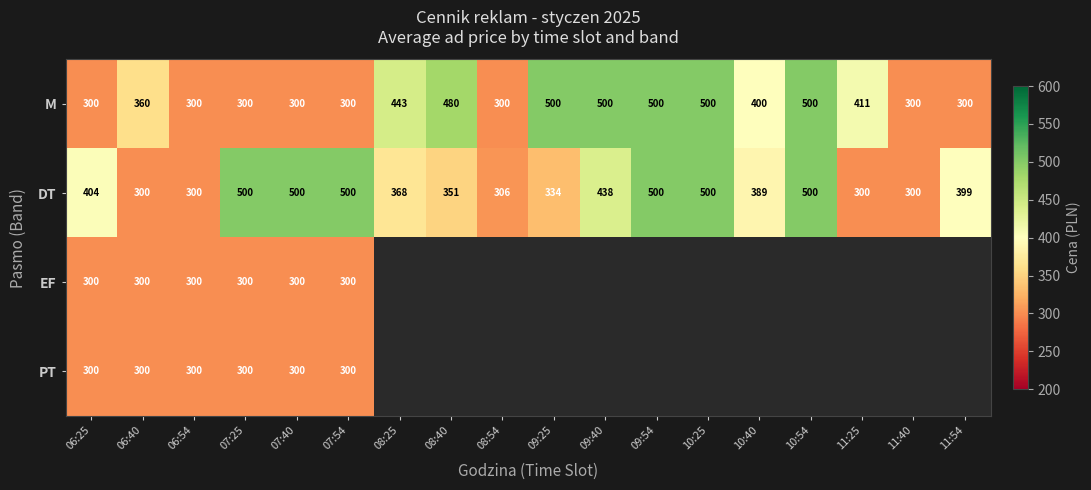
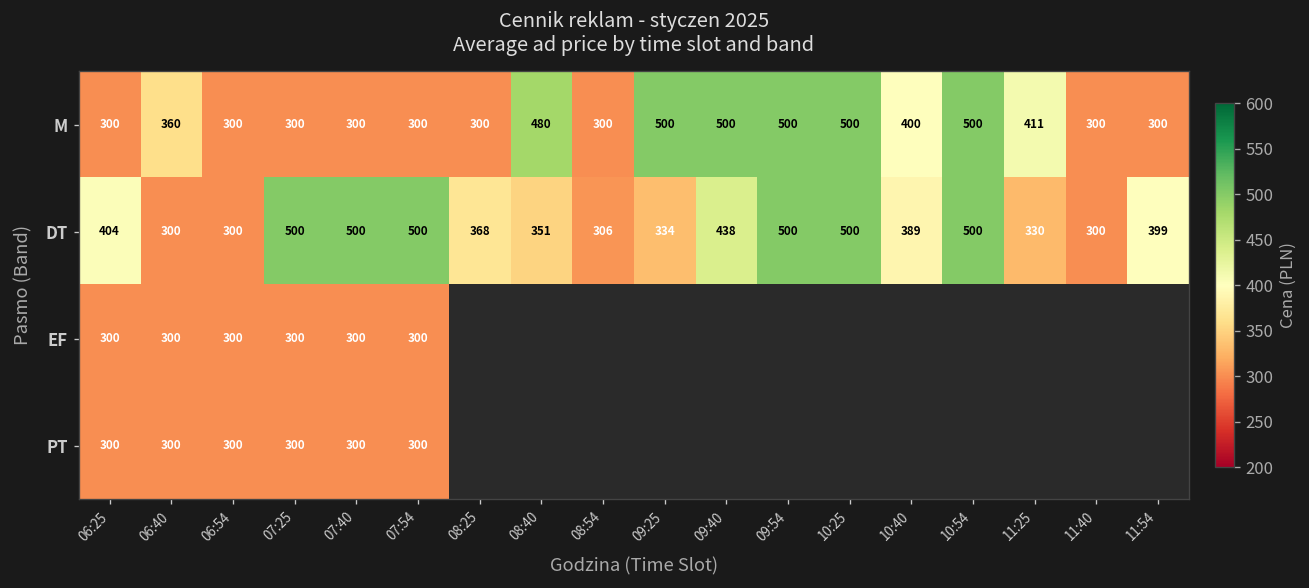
M, 08:25: 443 -> 300
DT, 11:25: 300 -> 330
